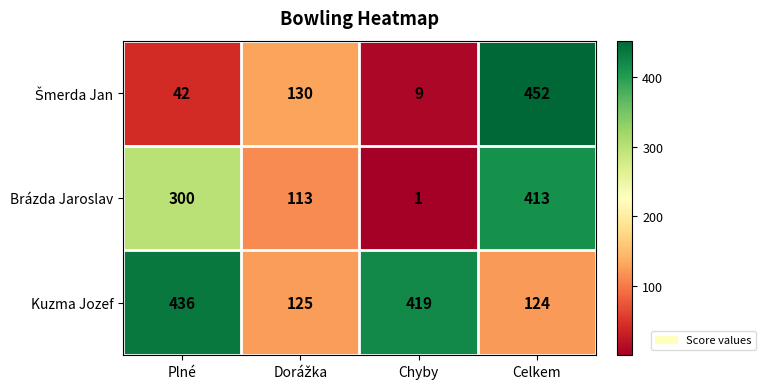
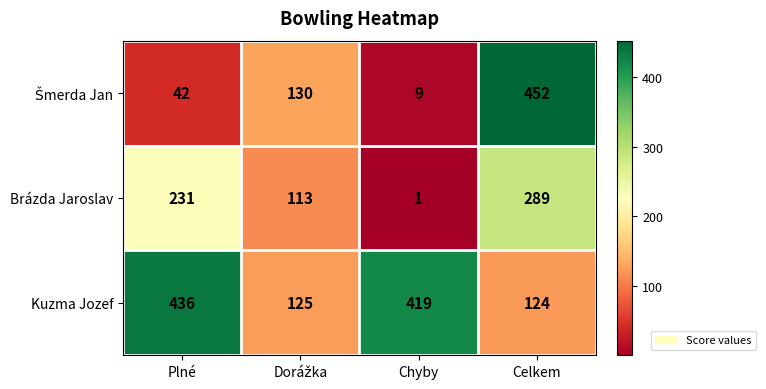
Brázda Jaroslav, Plné: 300 -> 231
Brázda Jaroslav, Celkem: 413 -> 289
